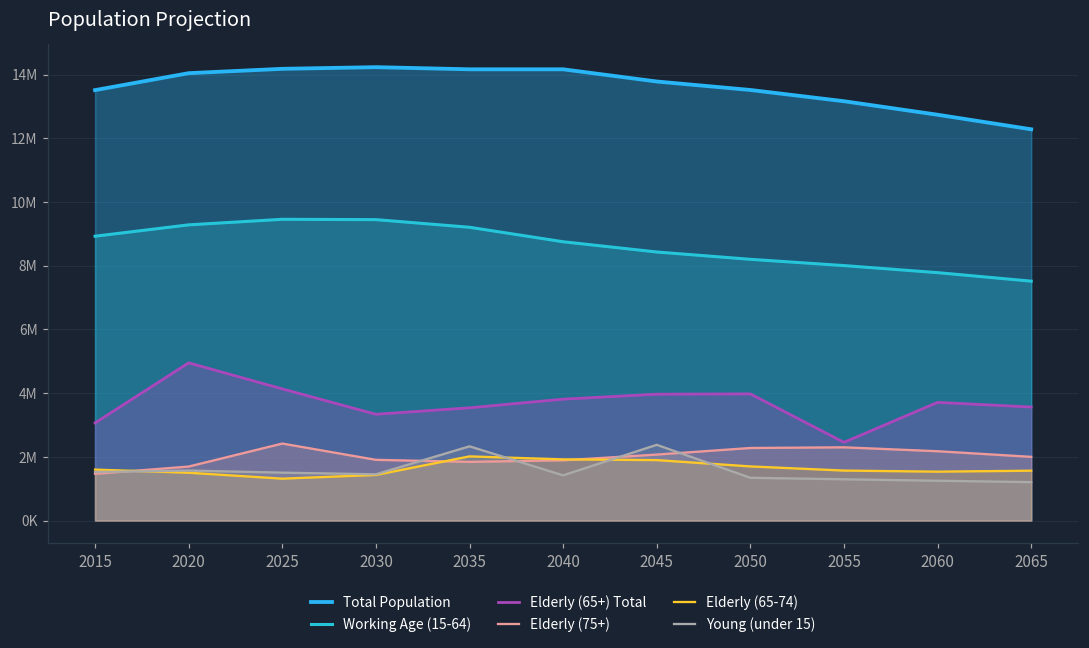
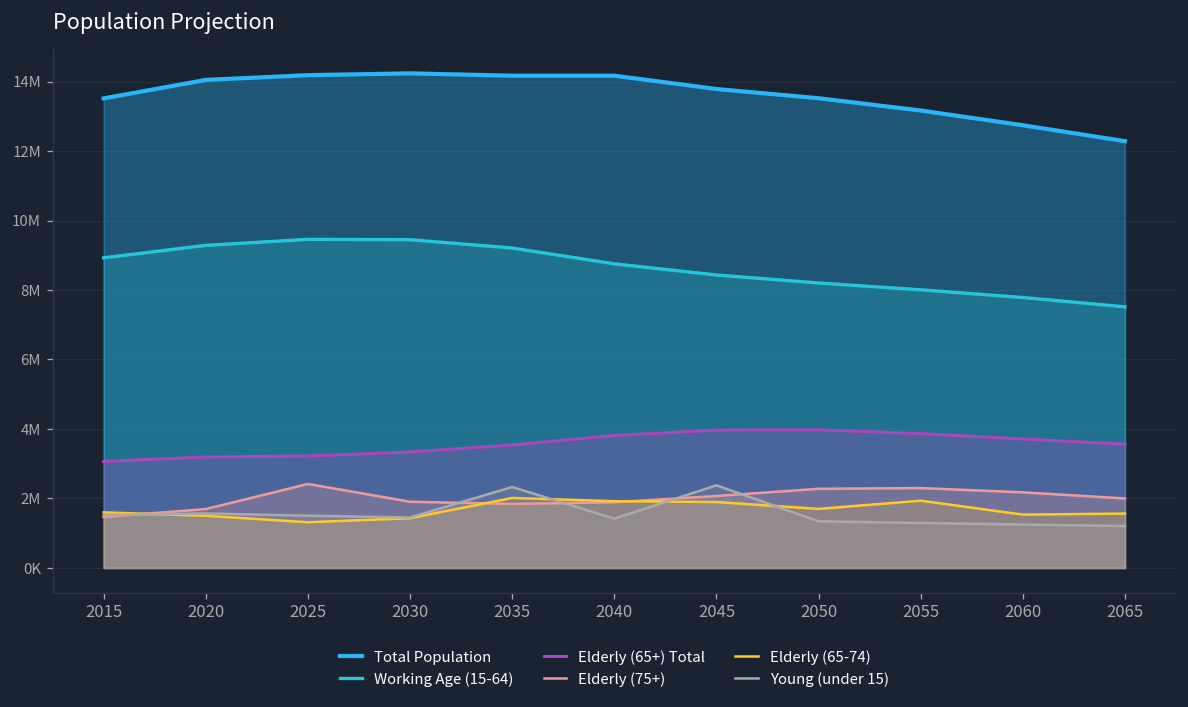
Elderly (65+) Total, 2020: 5000000 -> 3200000
Elderly (65+) Total, 2025: 4100000 -> 3200000
Elderly (65+) Total, 2055: 2500000 -> 3900000
Elderly (65-74), 2055: 1600000 -> 1900000
